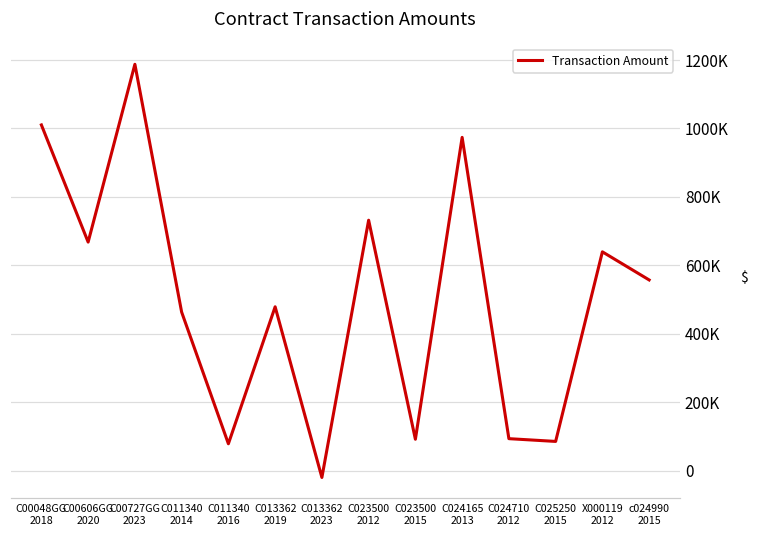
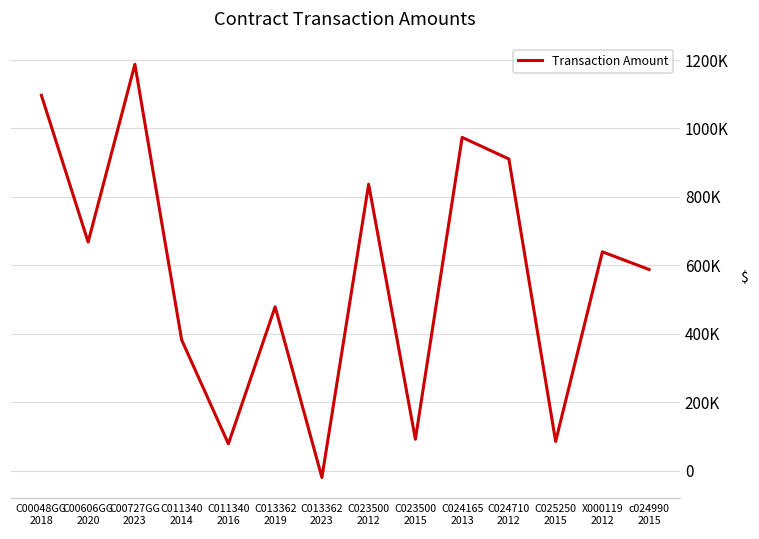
C00048GG 2018: 1010000 -> 1100000
C011340 2014: 460000 -> 380000
C023500 2012: 730000 -> 840000
C024710 2012: 90000 -> 910000
c024990 2015: 560000 -> 590000
